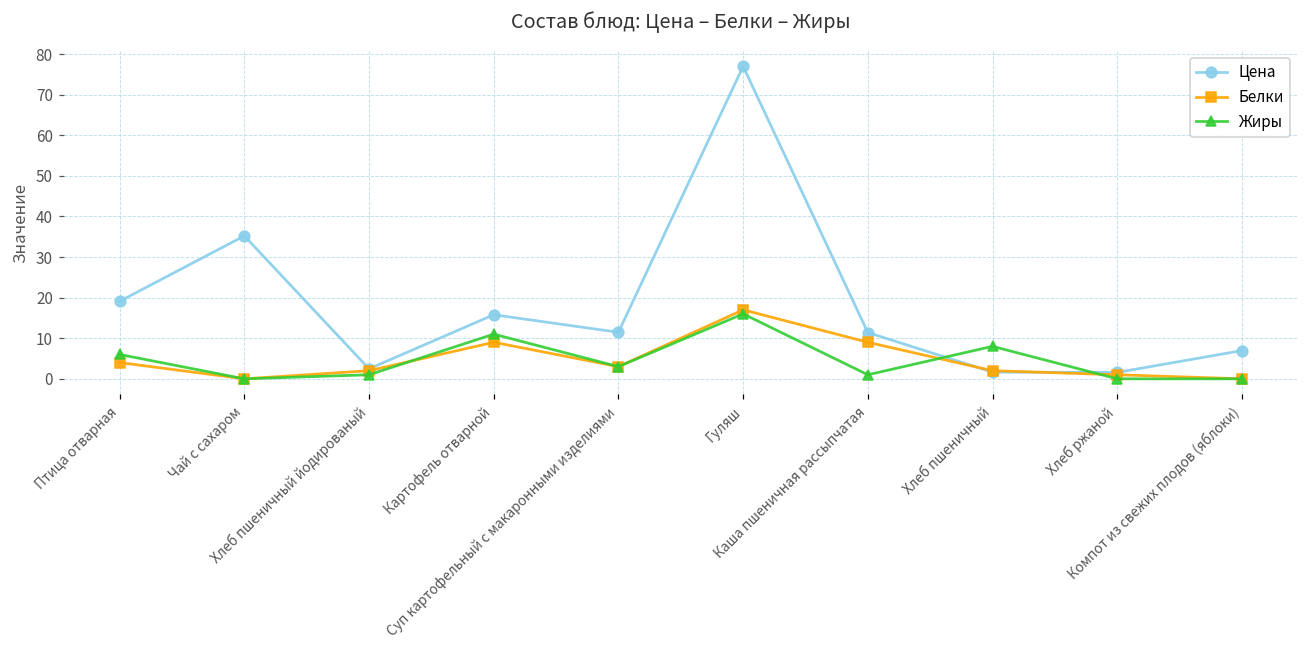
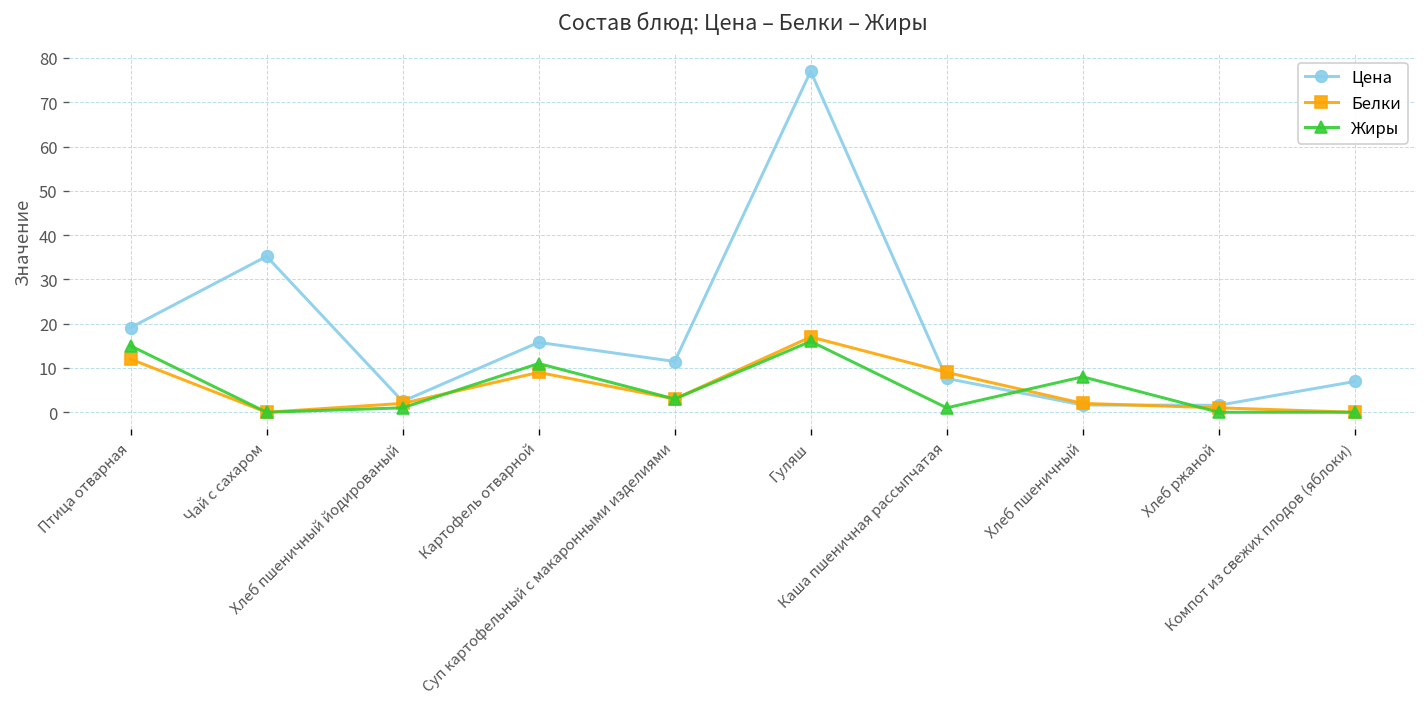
Белки, Птица отварная: 4 -> 12
Жиры, Птица отварная: 6 -> 15
Цена, Каша пшеничная рассыпчатая: 11 -> 8
